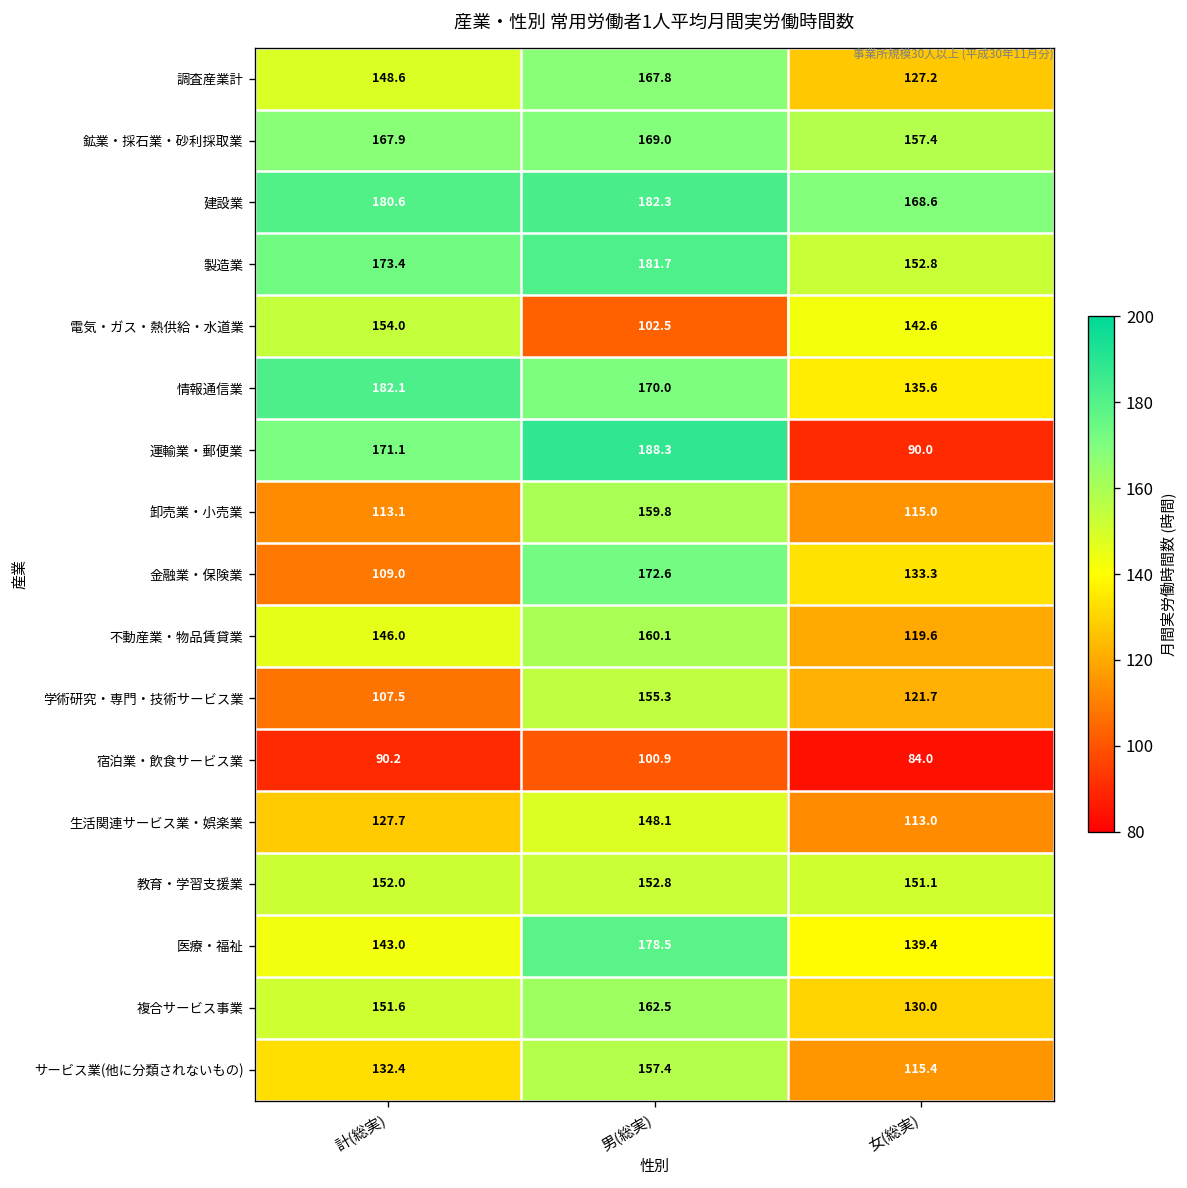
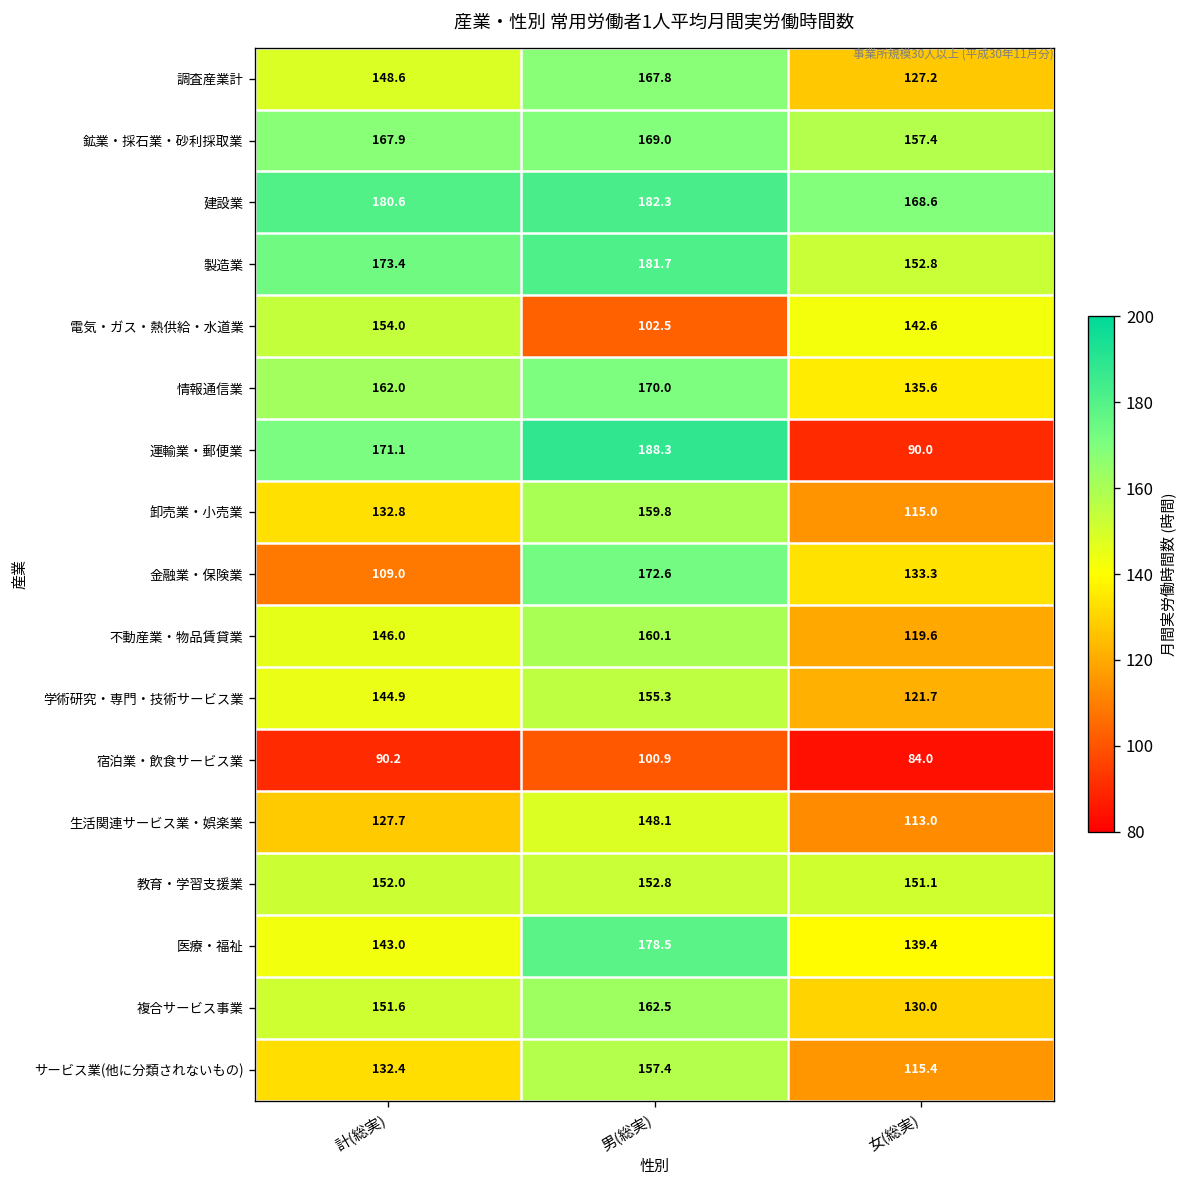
情報通信業, 計(総実): 182.1 -> 162.0
卸売業・小売業, 計(総実): 113.1 -> 132.8
学術研究・専門・技術サービス業, 計(総実): 107.5 -> 144.9
